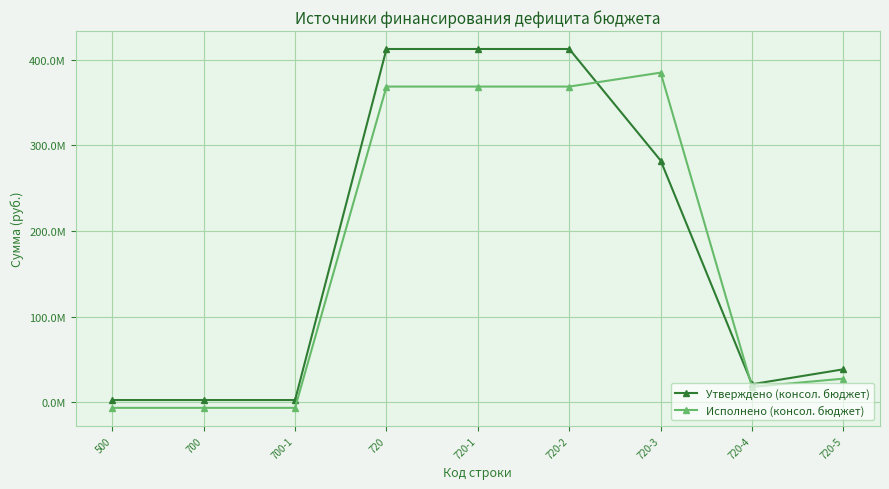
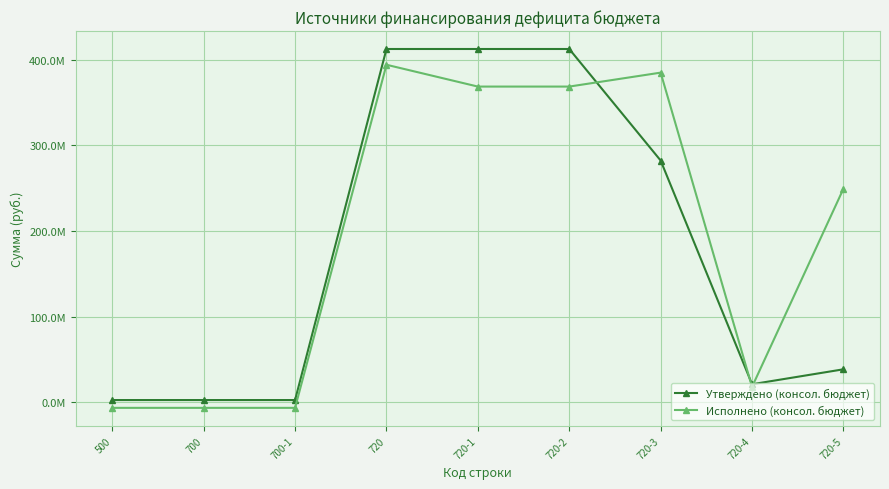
Исполнено (консол. бюджет), 720: 370000000 -> 390000000
Исполнено (консол. бюджет), 720-5: 30000000 -> 250000000
